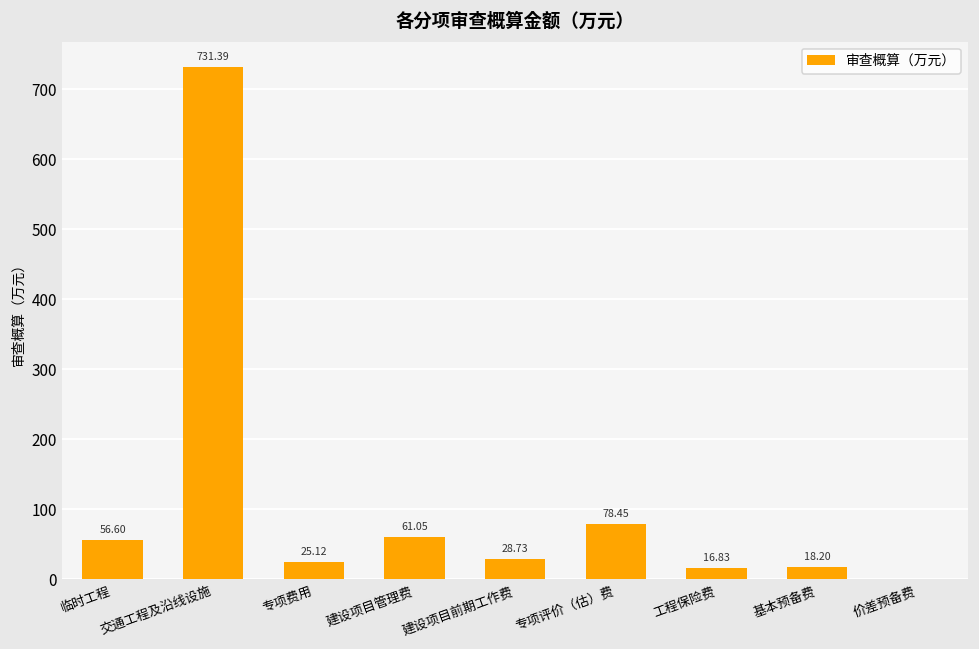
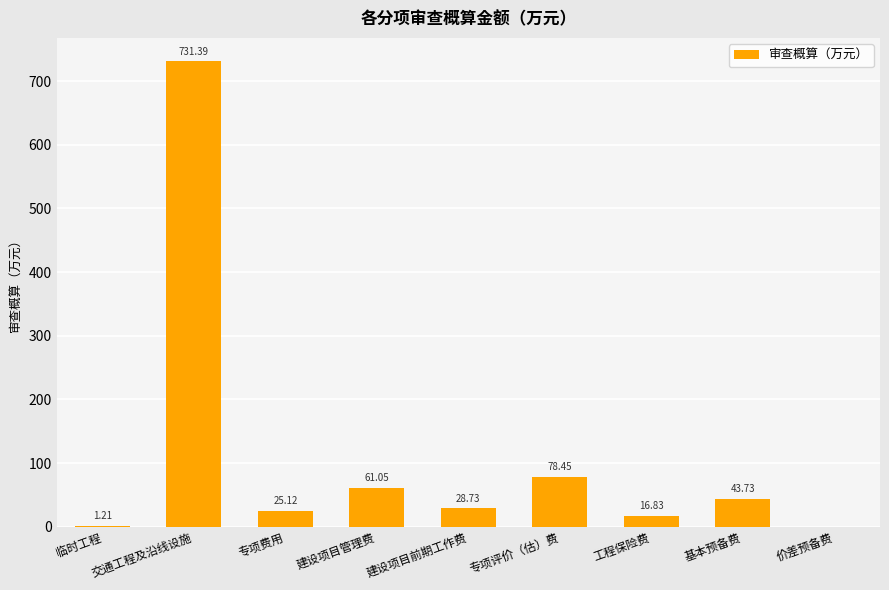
临时工程: 56.60 -> 1.21
基本预备费: 18.20 -> 43.73
